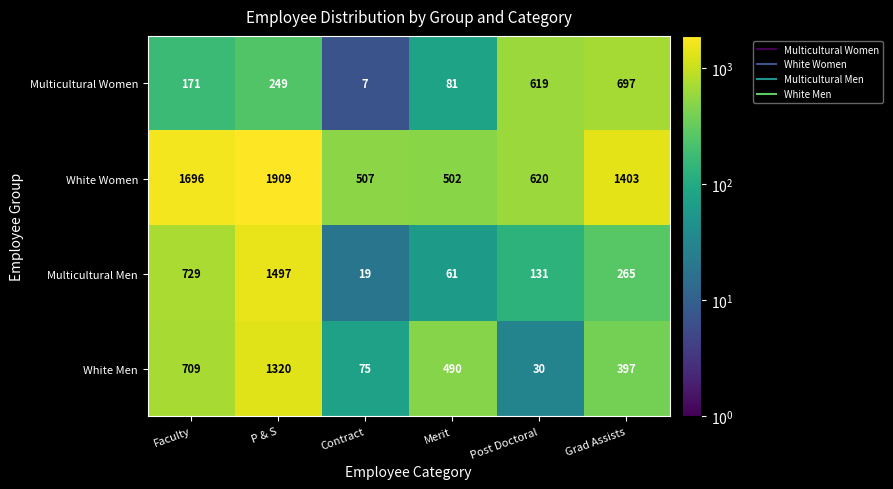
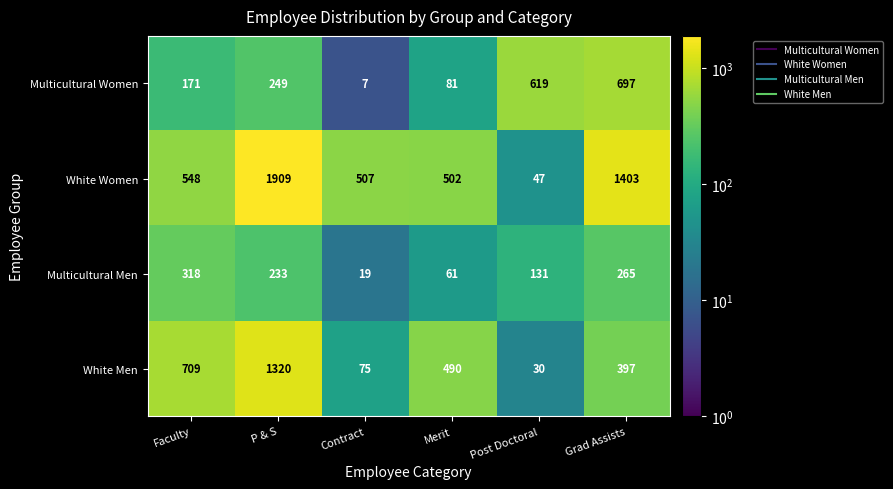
White Women, Faculty: 1696 -> 548
White Women, Post Doctoral: 620 -> 47
Multicultural Men, Faculty: 729 -> 318
Multicultural Men, P & S: 1497 -> 233
